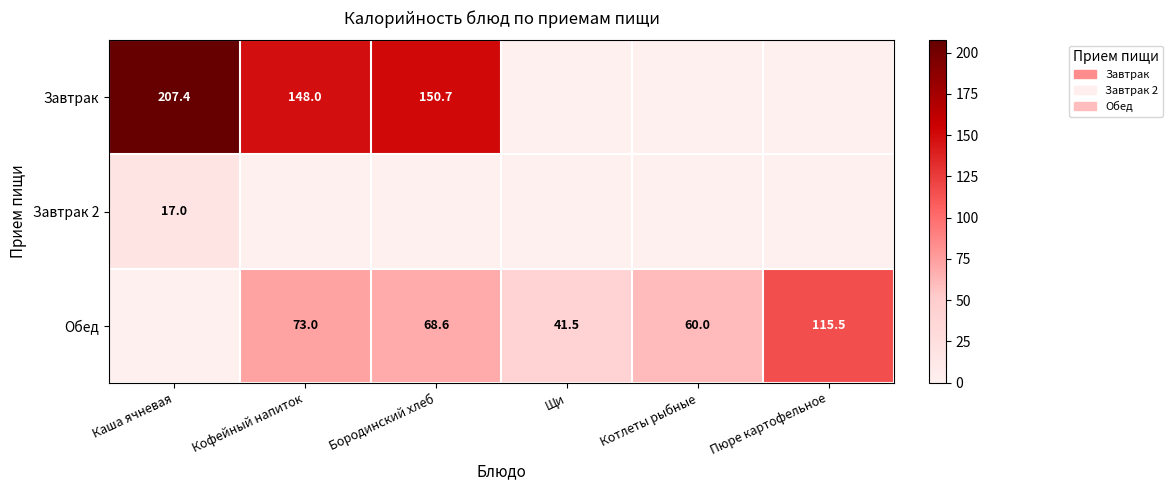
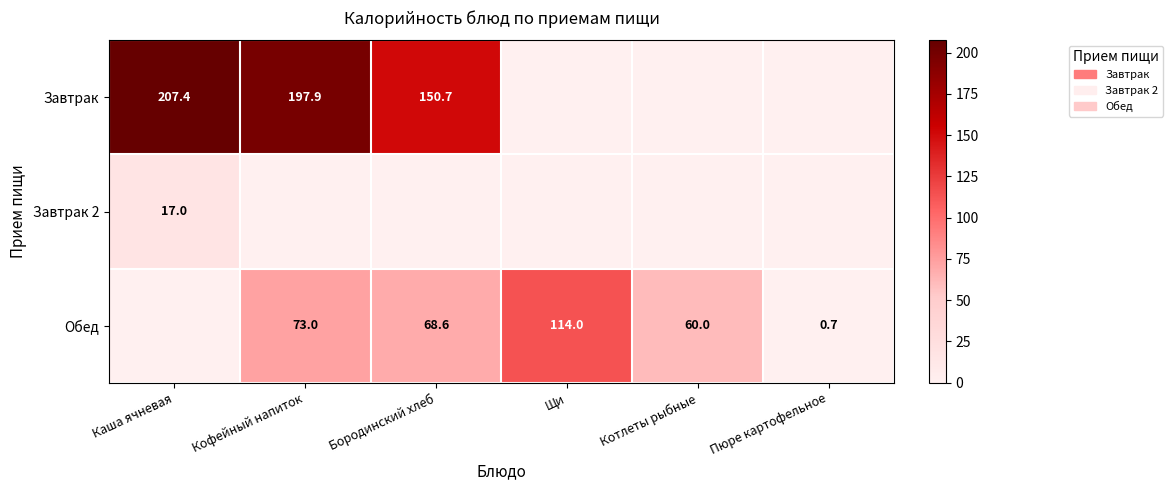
Завтрак, Кофейный напиток: 148.0 -> 197.9
Обед, Щи: 41.5 -> 114.0
Обед, Пюре картофельное: 115.5 -> 0.7
